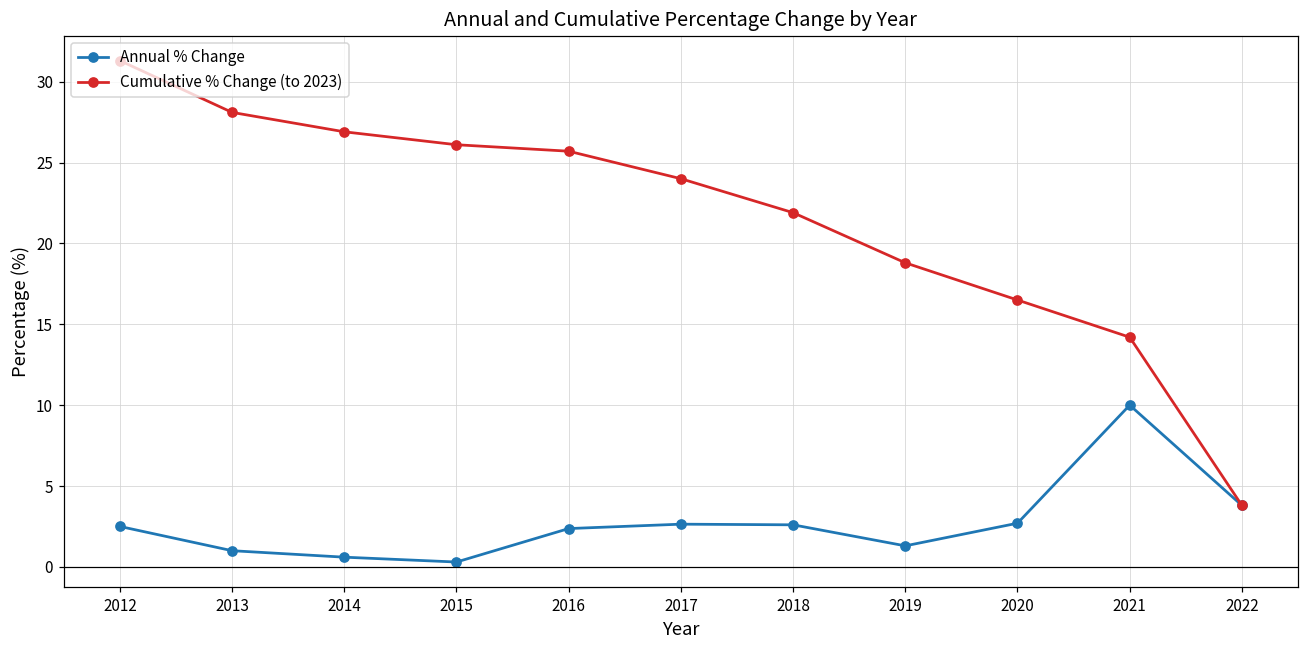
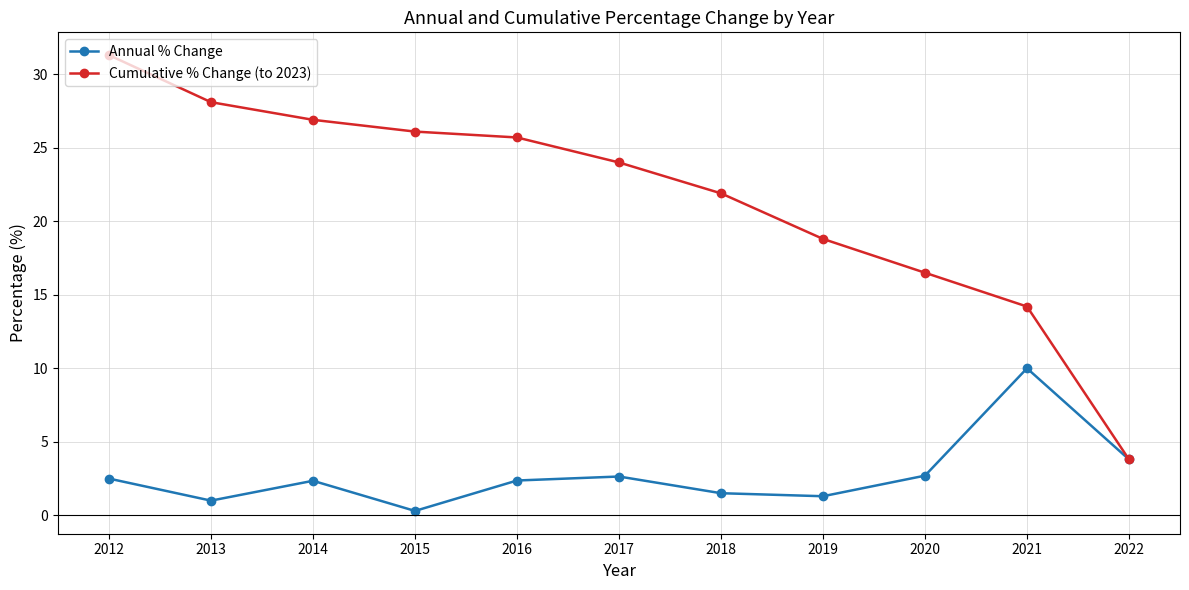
Annual % Change, 2014: 0.6 -> 2.4
Annual % Change, 2018: 2.6 -> 1.5
